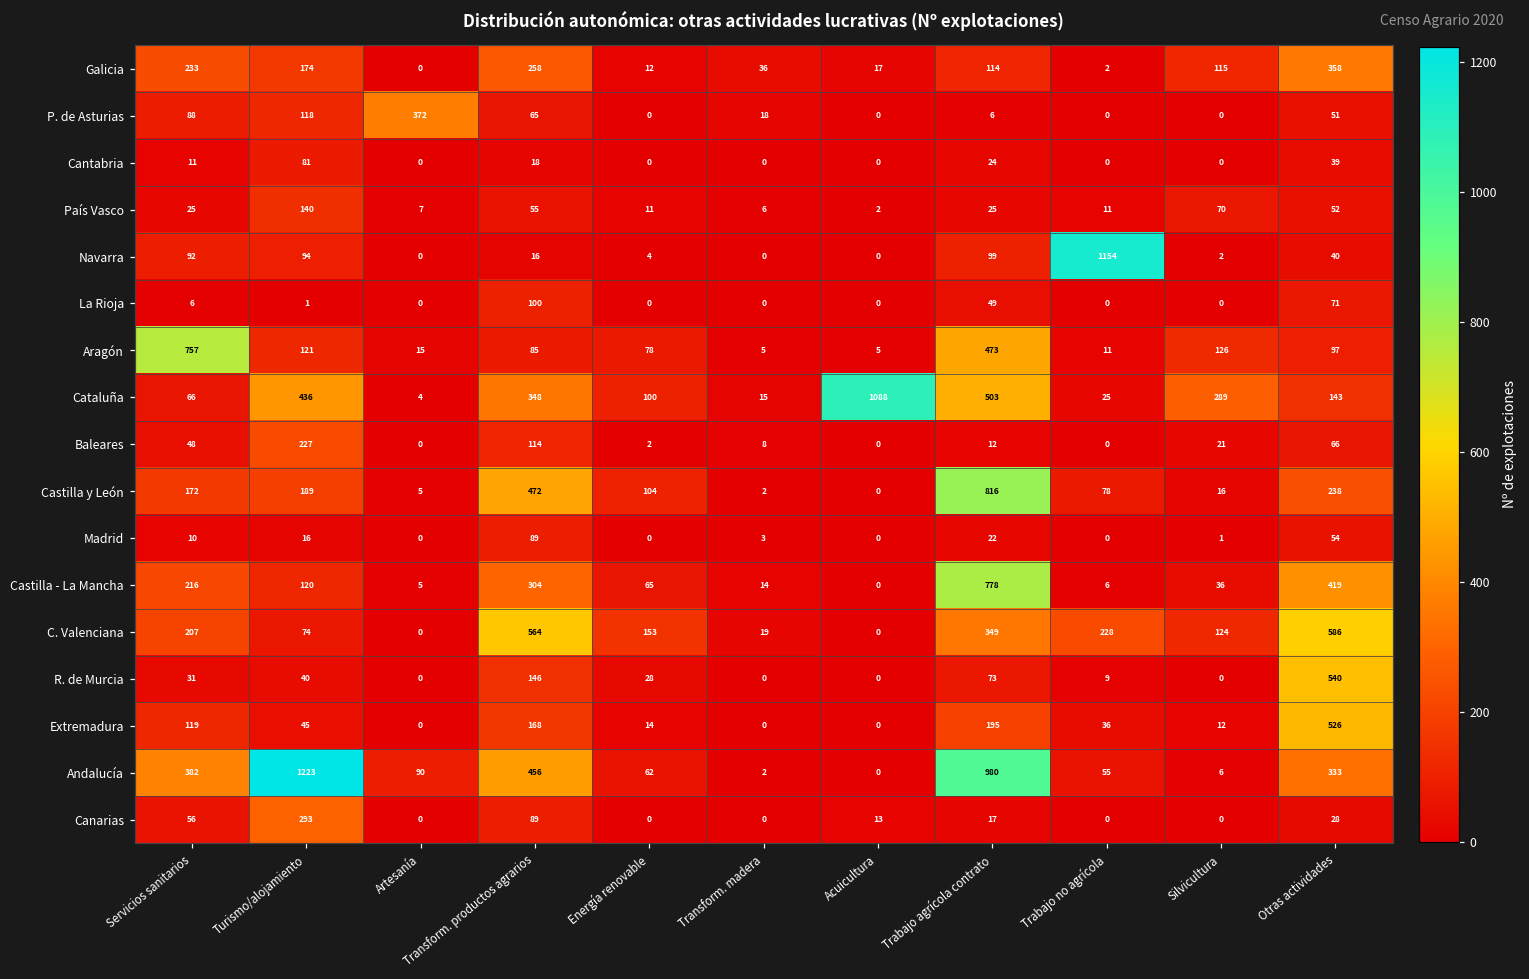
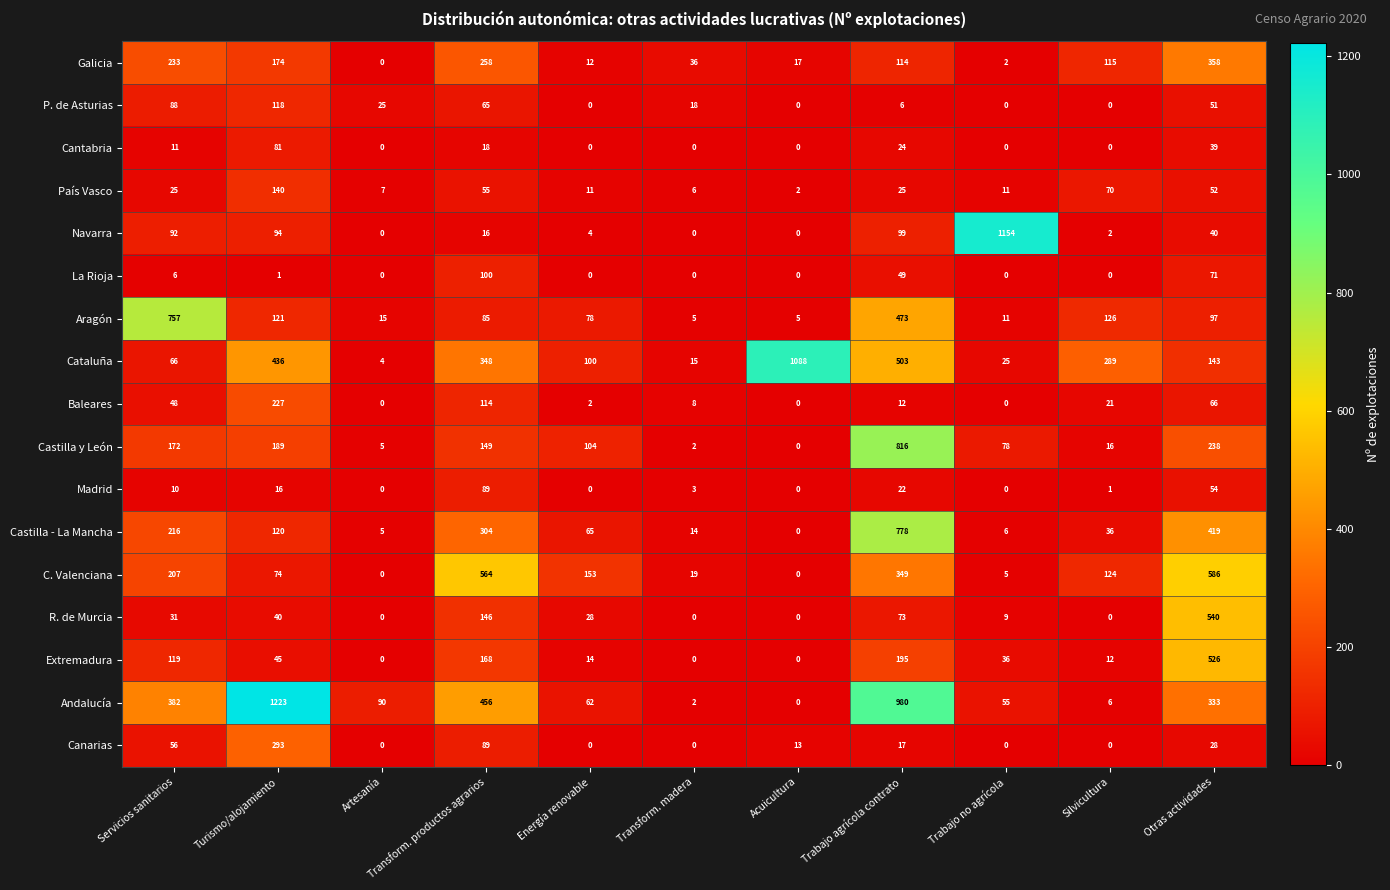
P. de Asturias, Artesanía: 372 -> 25
Castilla y León, Transform. productos agrarios: 472 -> 149
C. Valenciana, Trabajo no agrícola: 228 -> 5
